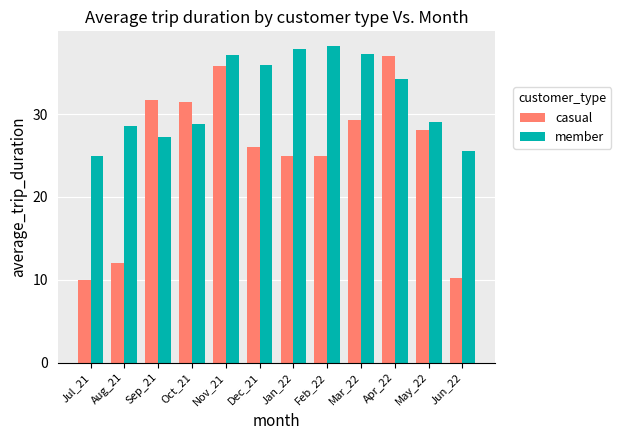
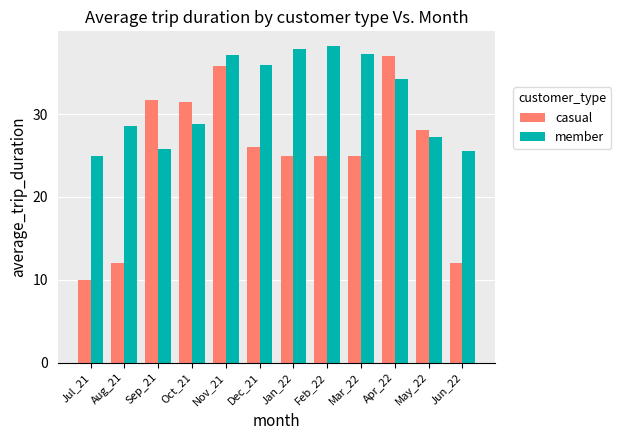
member, Sep_21: 27 -> 26
casual, Mar_22: 29 -> 25
member, May_22: 29 -> 27
casual, Jun_22: 10 -> 12
